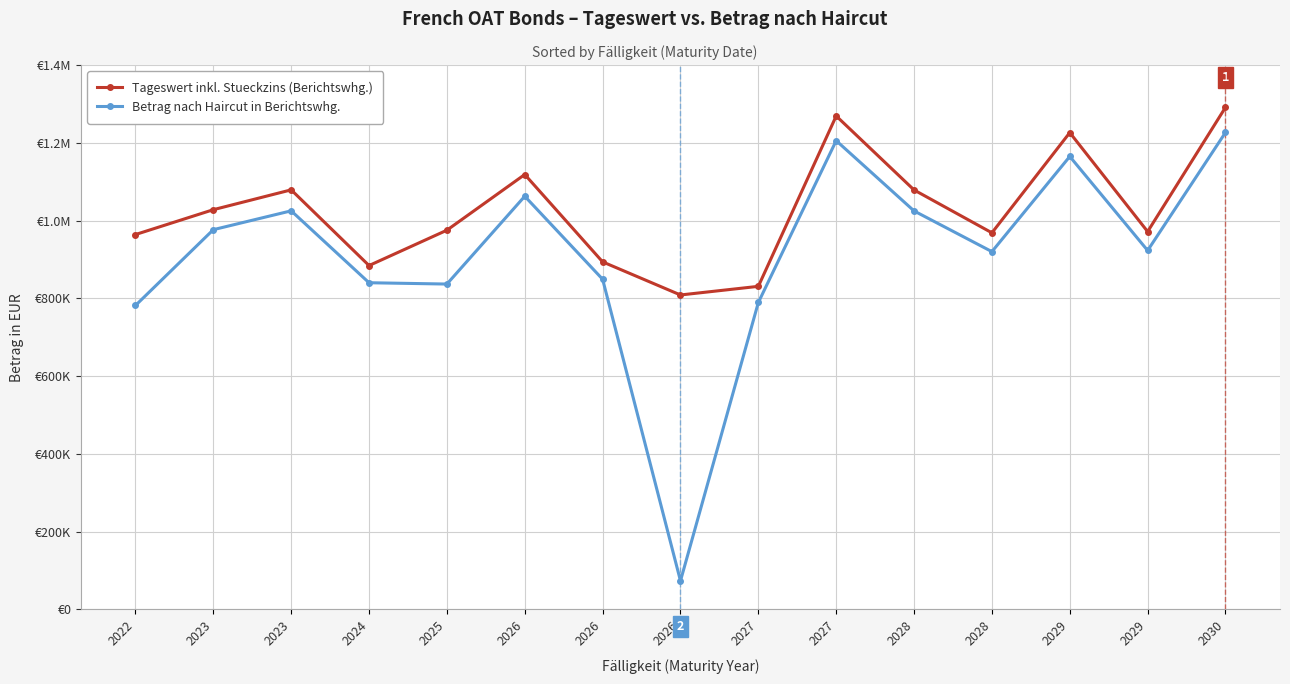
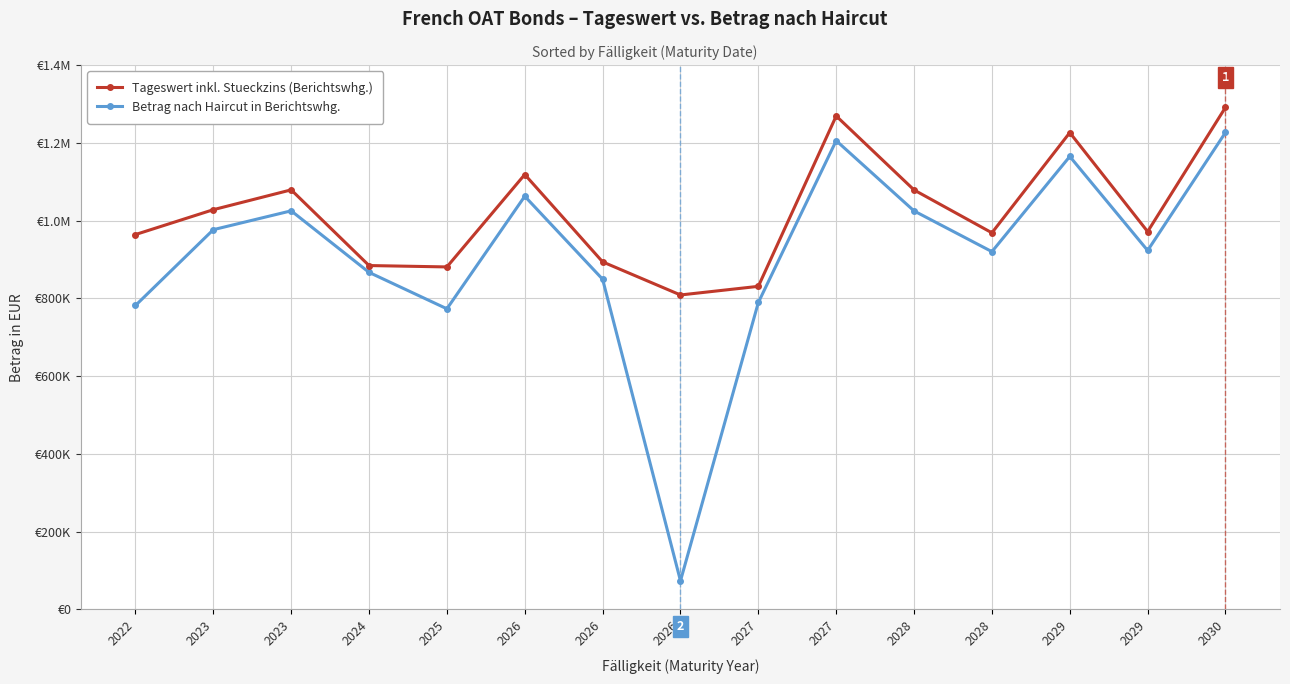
Betrag nach Haircut in Berichtswhg., 2024: €840000 -> €870000
Tageswert inkl. Stueckzins (Berichtswhg.), 2025: €980000 -> €880000
Betrag nach Haircut in Berichtswhg., 2025: €840000 -> €770000
